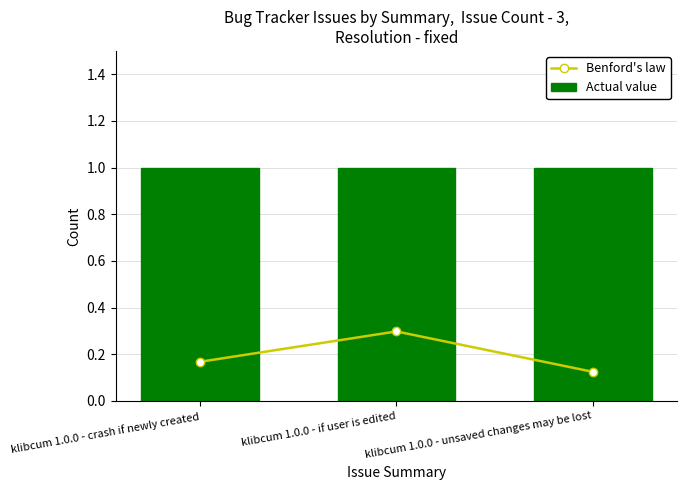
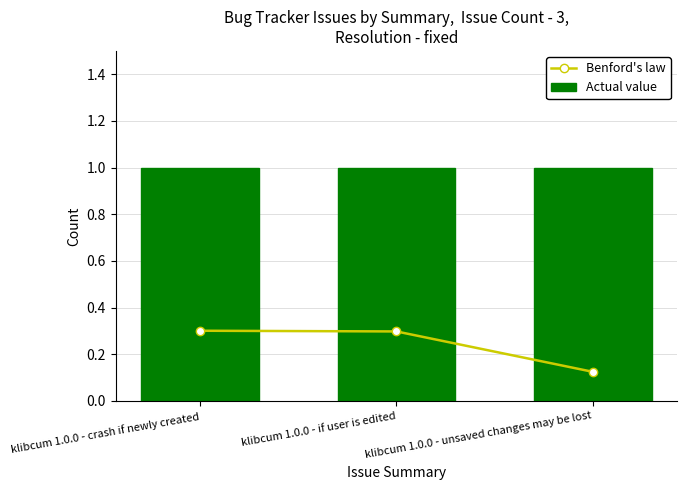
Benford's law, klibcum 1.0.0 - crash if newly created: 0.17 -> 0.30
